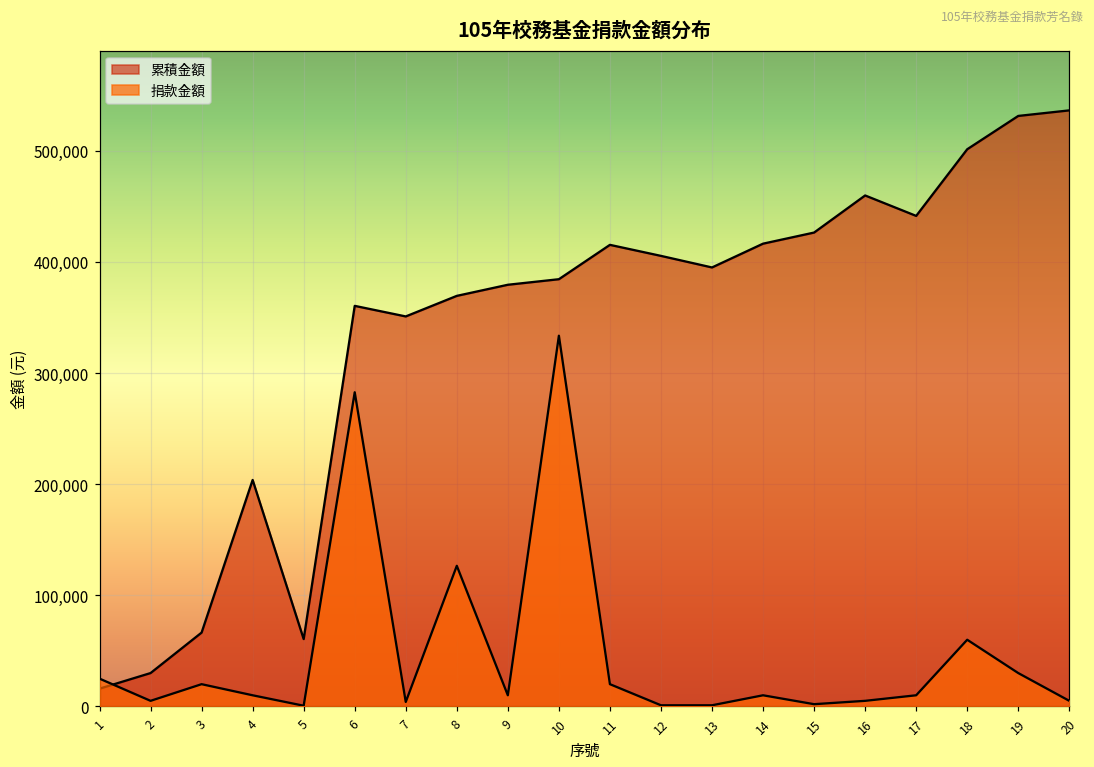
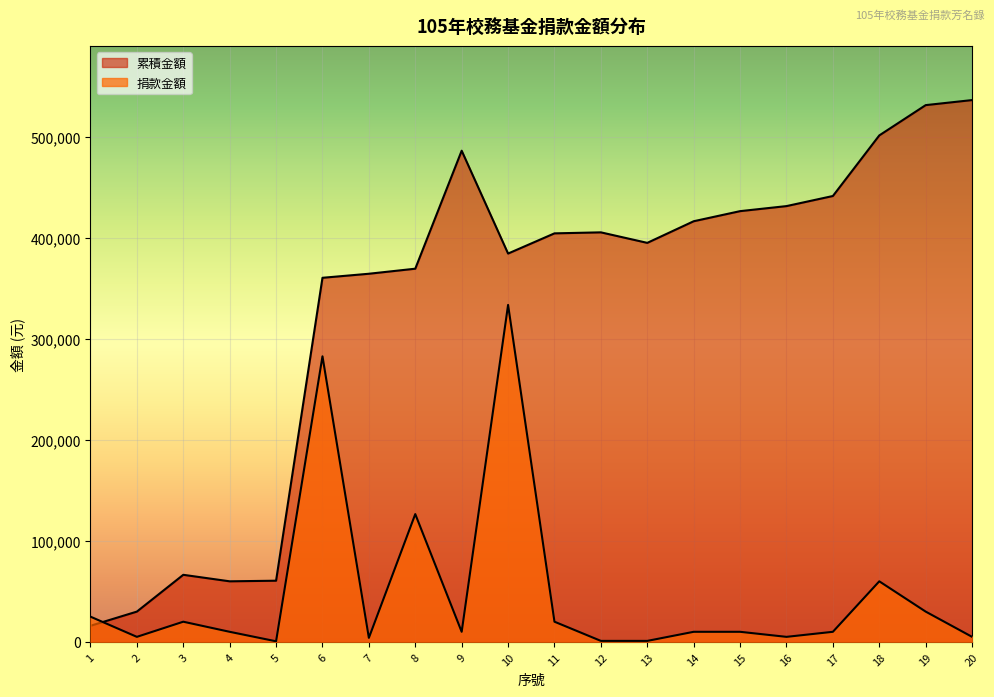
累積金額, 4: 204,000 -> 60,000
累積金額, 7: 351,000 -> 365,000
累積金額, 9: 380,000 -> 486,000
累積金額, 11: 416,000 -> 405,000
捐款金額, 15: 2,000 -> 10,000
累積金額, 16: 460,000 -> 432,000
